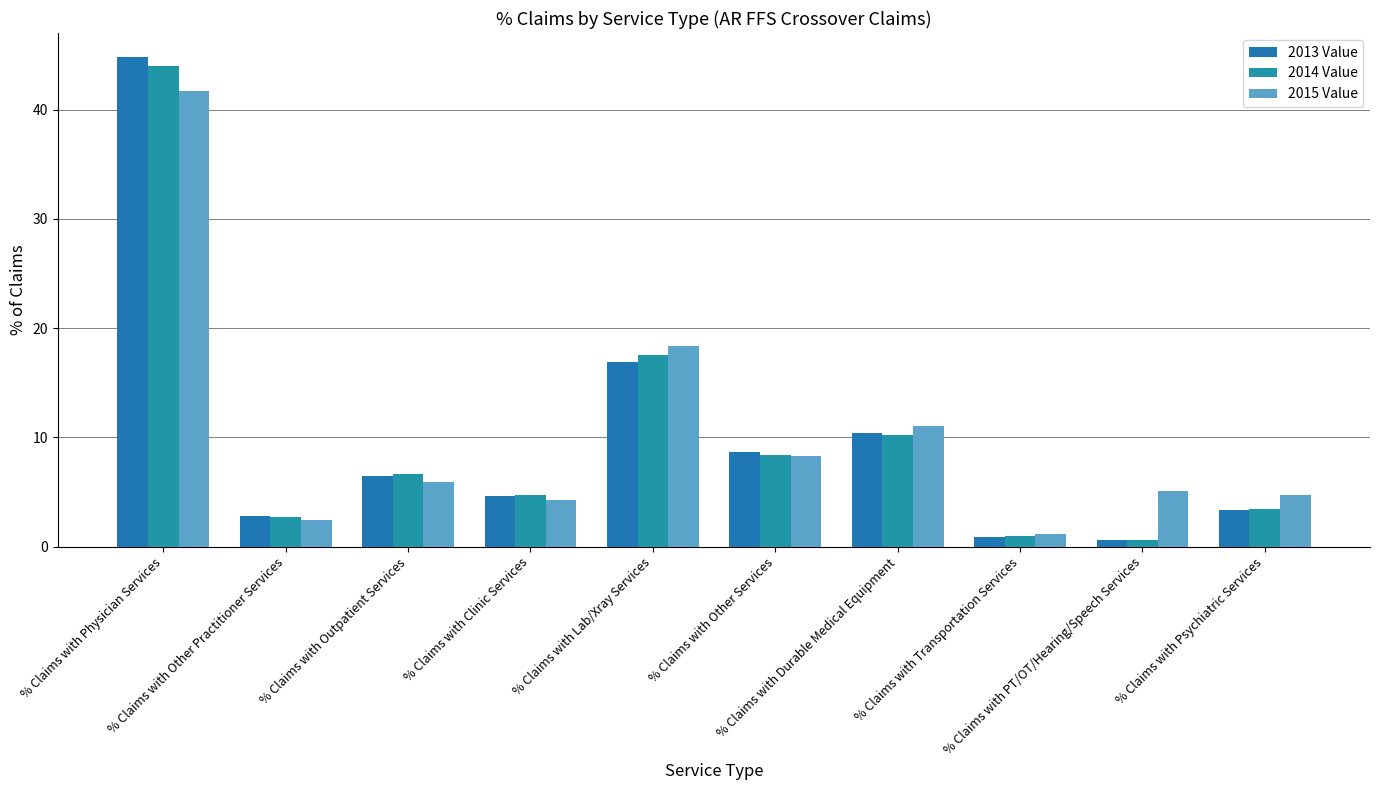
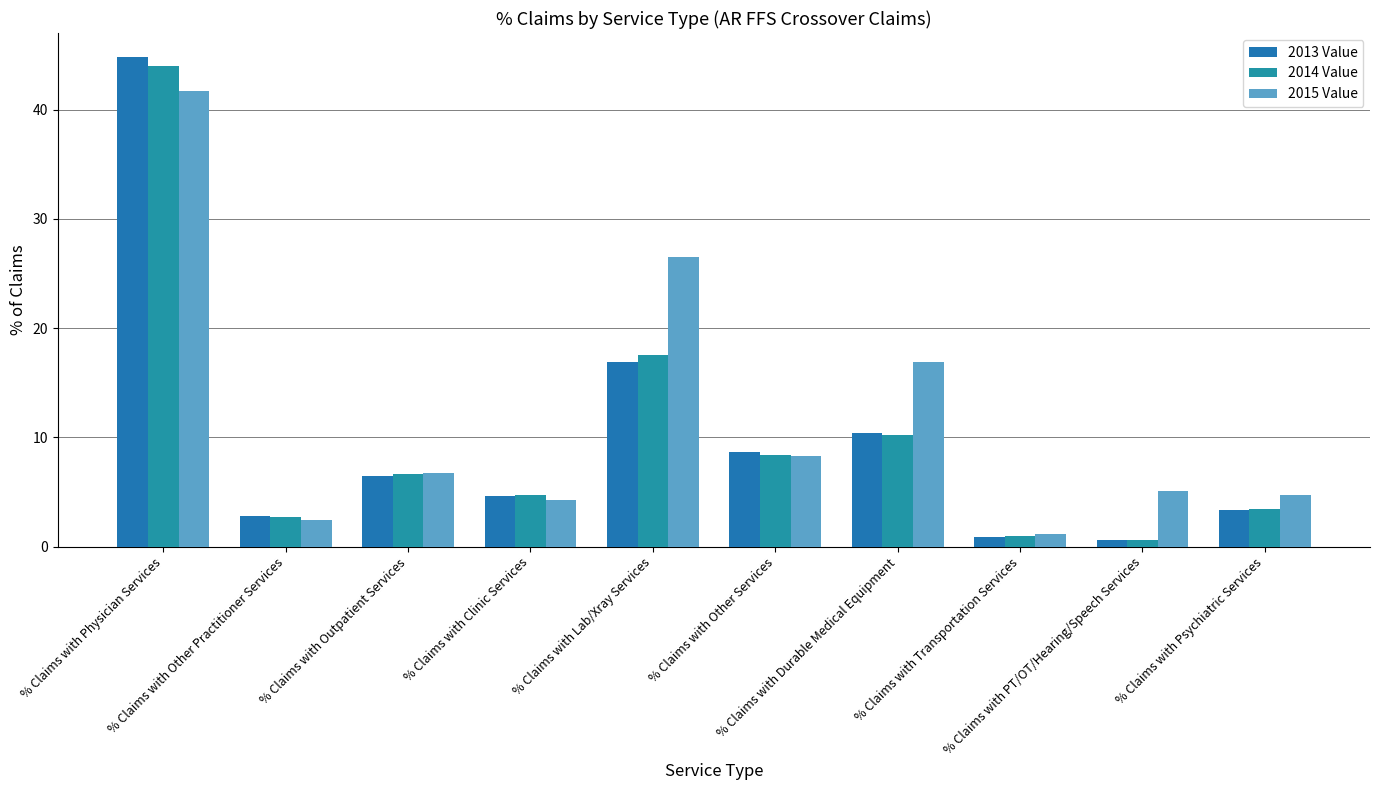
2015 Value, % Claims with Outpatient Services: 5.9 -> 6.7
2015 Value, % Claims with Lab/Xray Services: 18.4 -> 26.5
2015 Value, % Claims with Durable Medical Equipment: 11.1 -> 16.9
